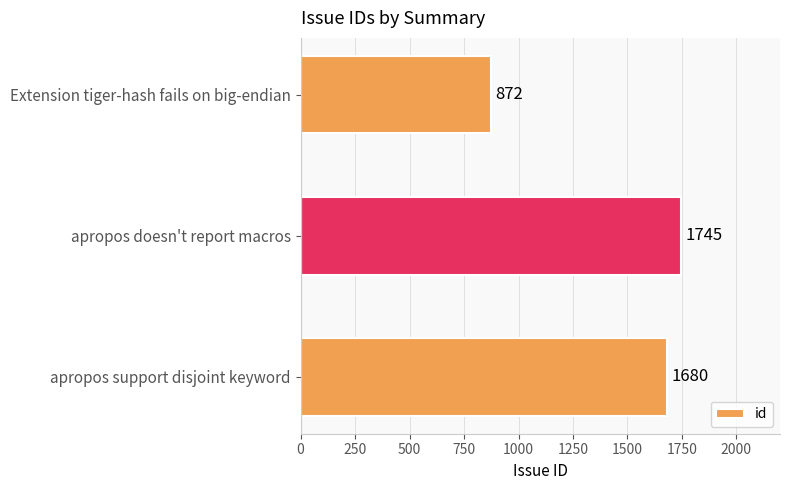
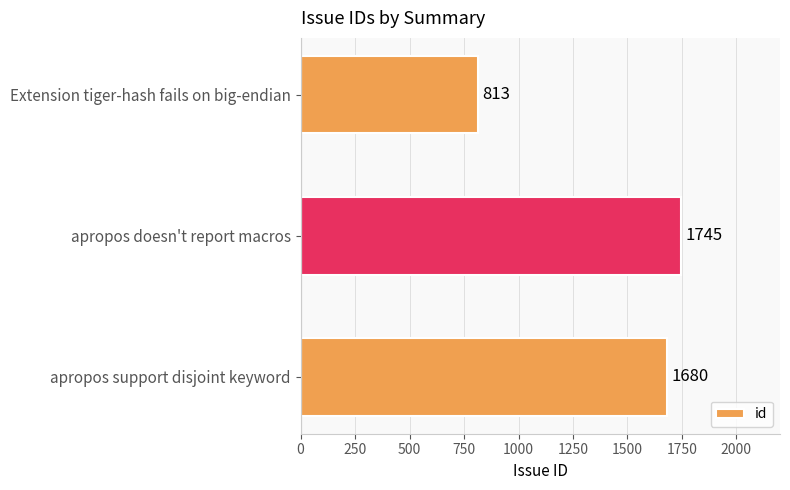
Extension tiger-hash fails on big-endian: 872 -> 813
